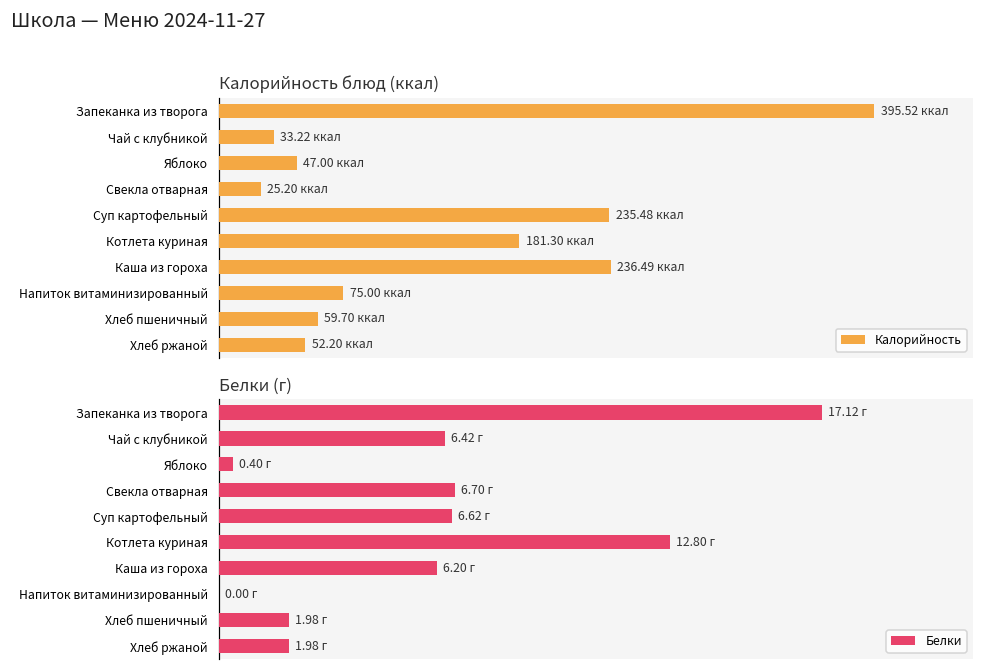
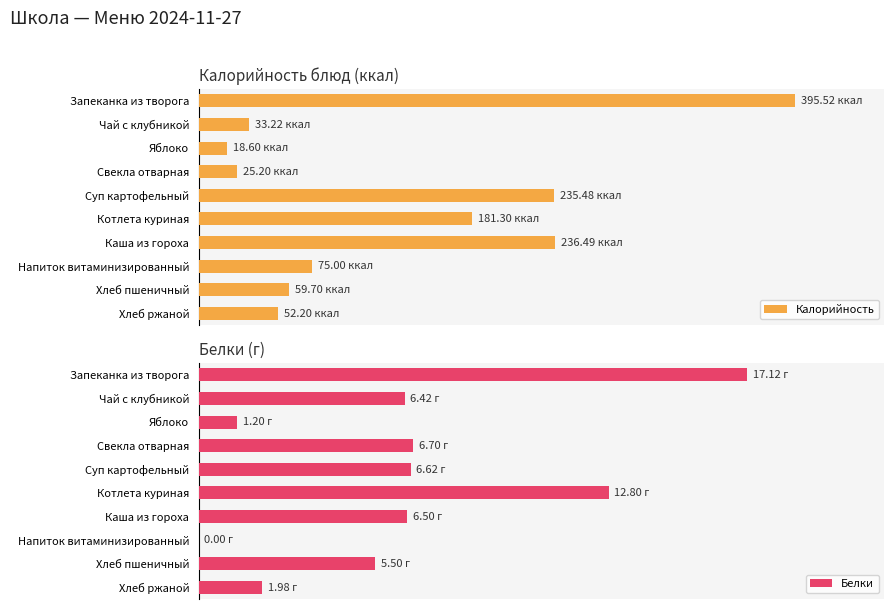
Калорийность блюд (ккал), Яблоко: 47.00 -> 18.60
Белки (г), Яблоко: 0.40 -> 1.20
Белки (г), Каша из гороха: 6.20 -> 6.50
Белки (г), Хлеб пшеничный: 1.98 -> 5.50
